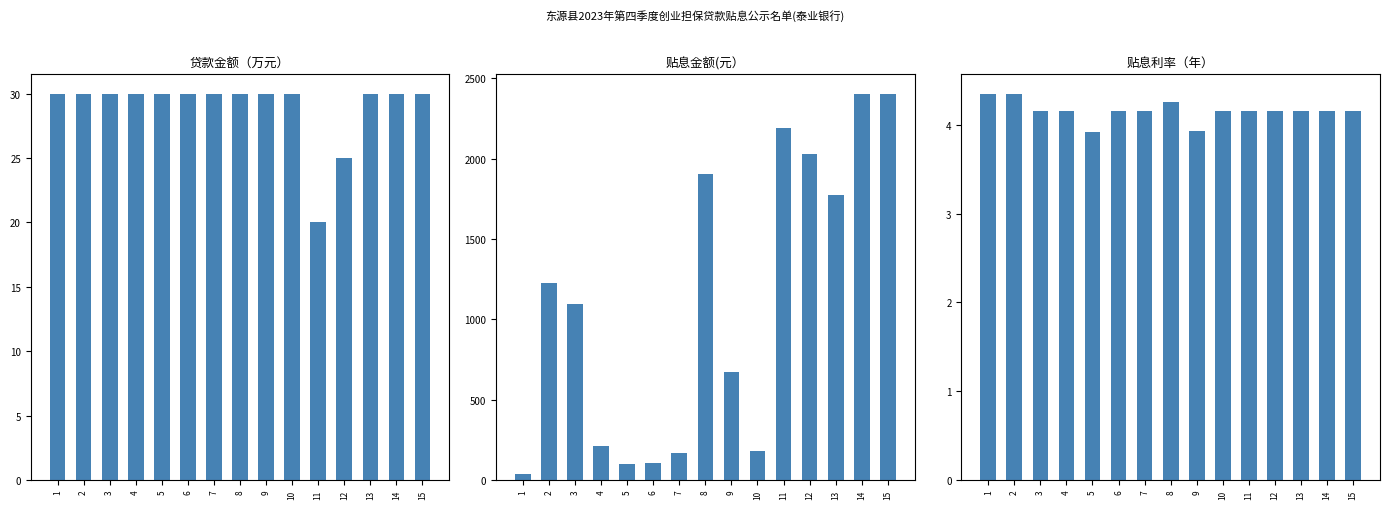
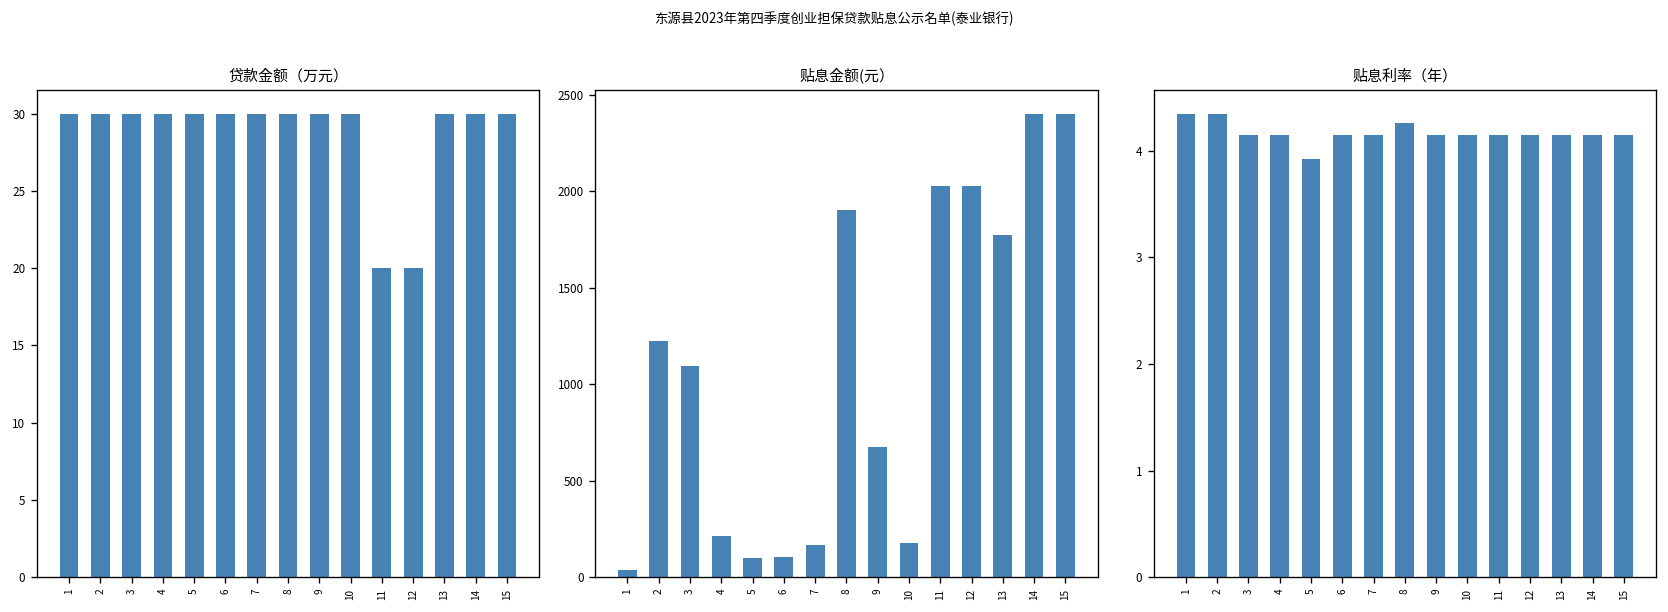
贷款金额（万元）, 12: 25 -> 20
贴息金额(元）, 11: 2190 -> 2030
贴息利率（年）, 9: 3.9 -> 4.2
